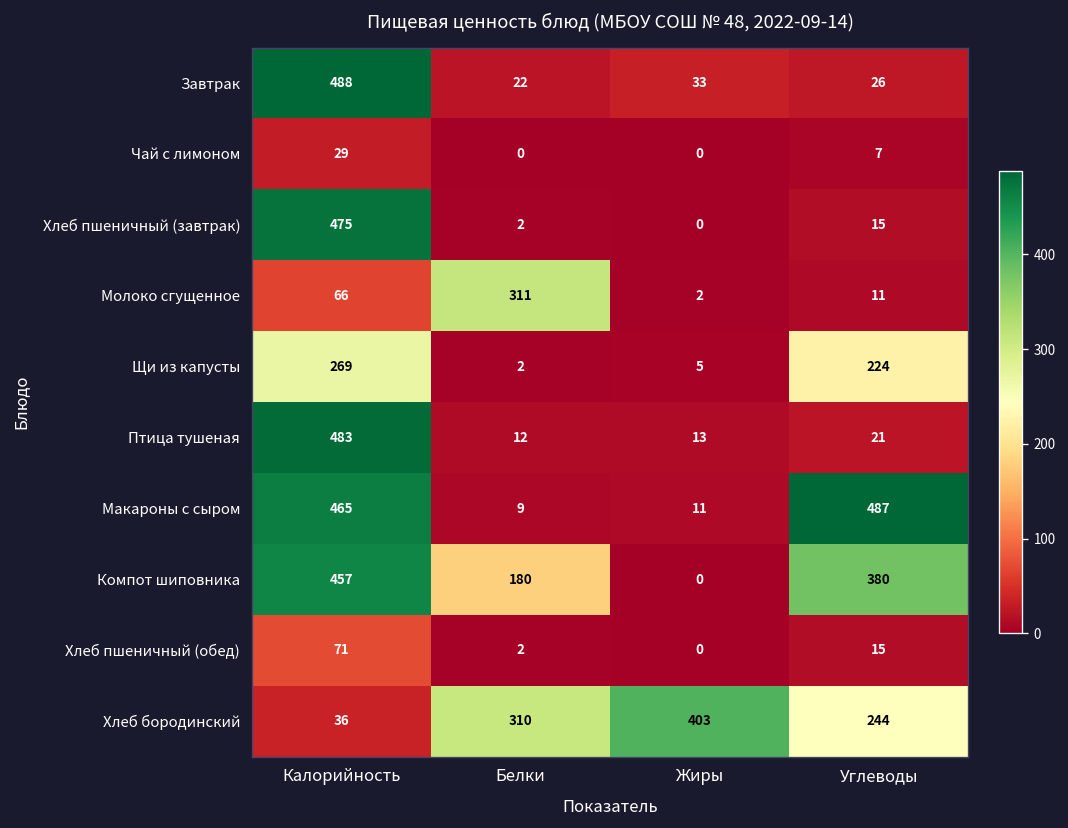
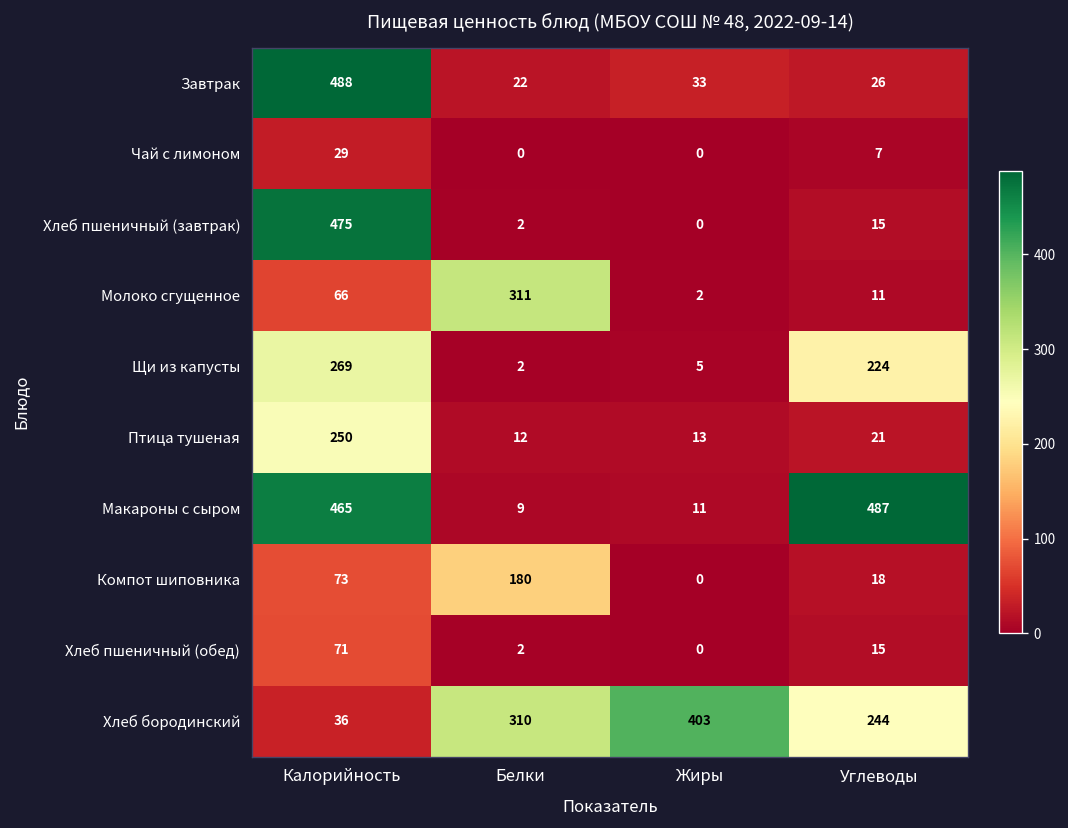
Птица тушеная, Калорийность: 483 -> 250
Компот шиповника, Калорийность: 457 -> 73
Компот шиповника, Углеводы: 380 -> 18
